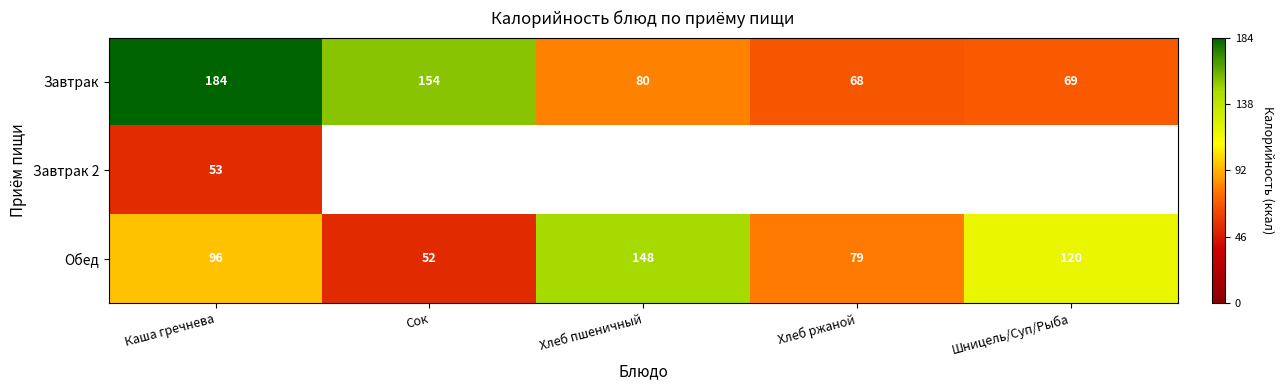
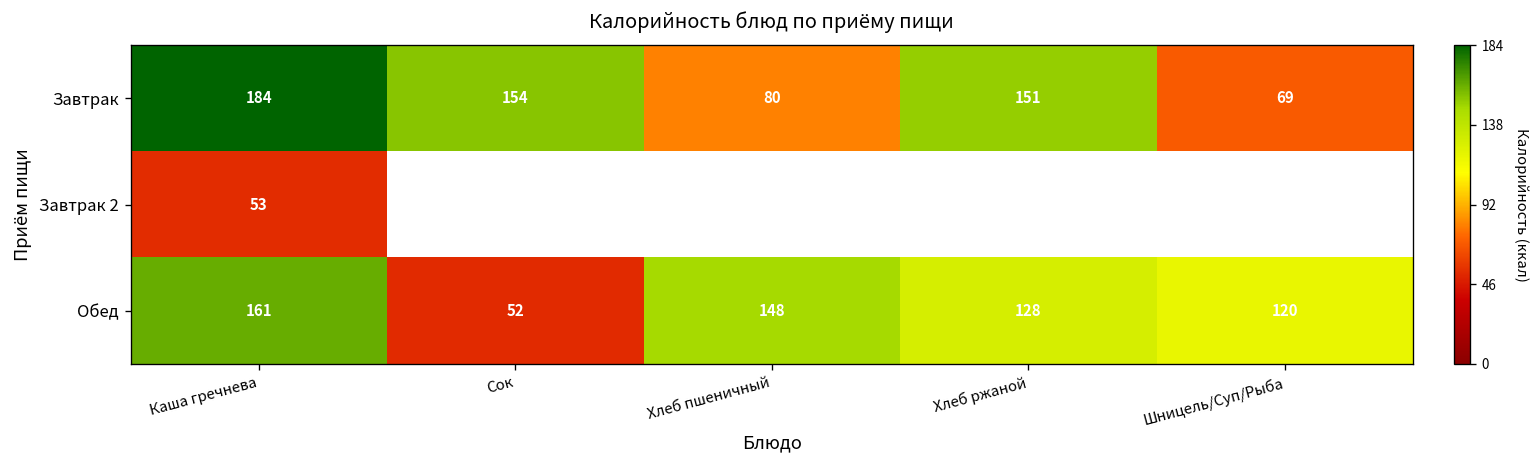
Завтрак, Хлеб ржаной: 68 -> 151
Обед, Каша гречнева: 96 -> 161
Обед, Хлеб ржаной: 79 -> 128
